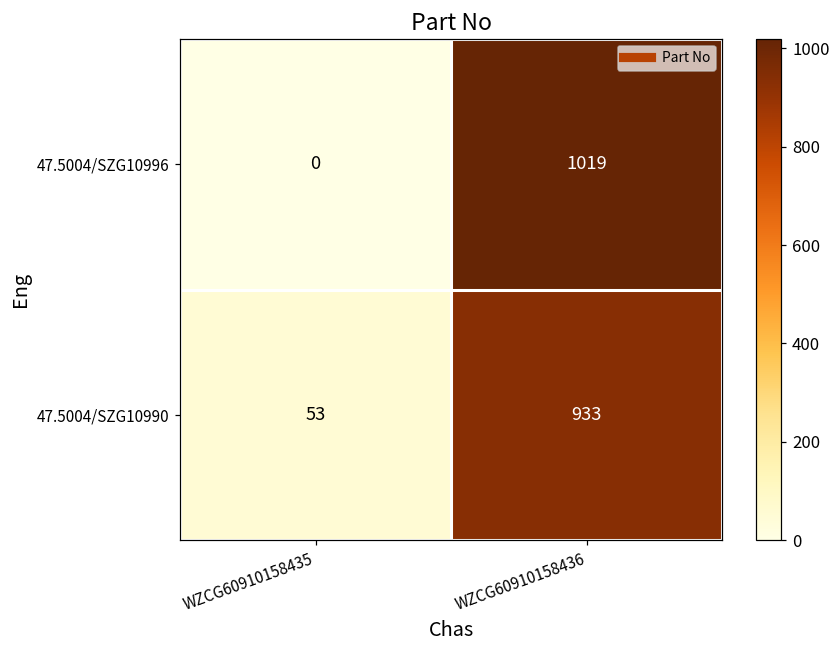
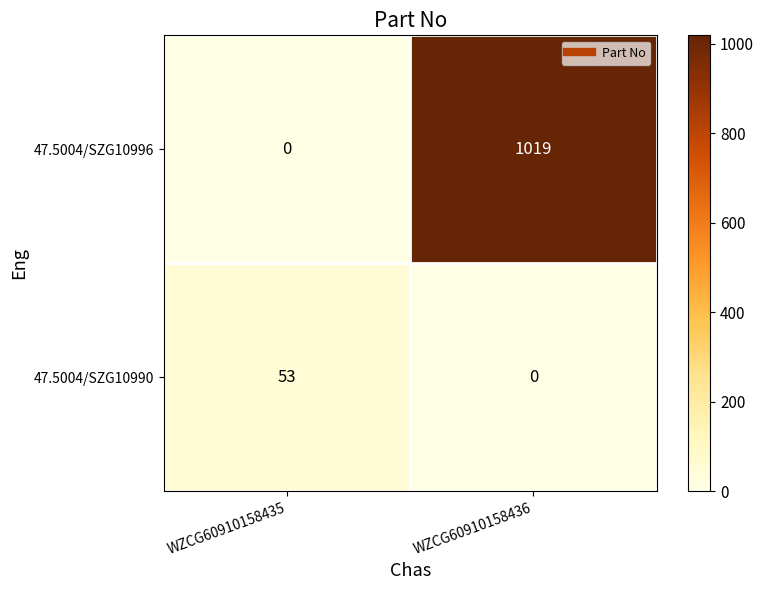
47.5004/SZG10990, WZCG60910158436: 933 -> 0
